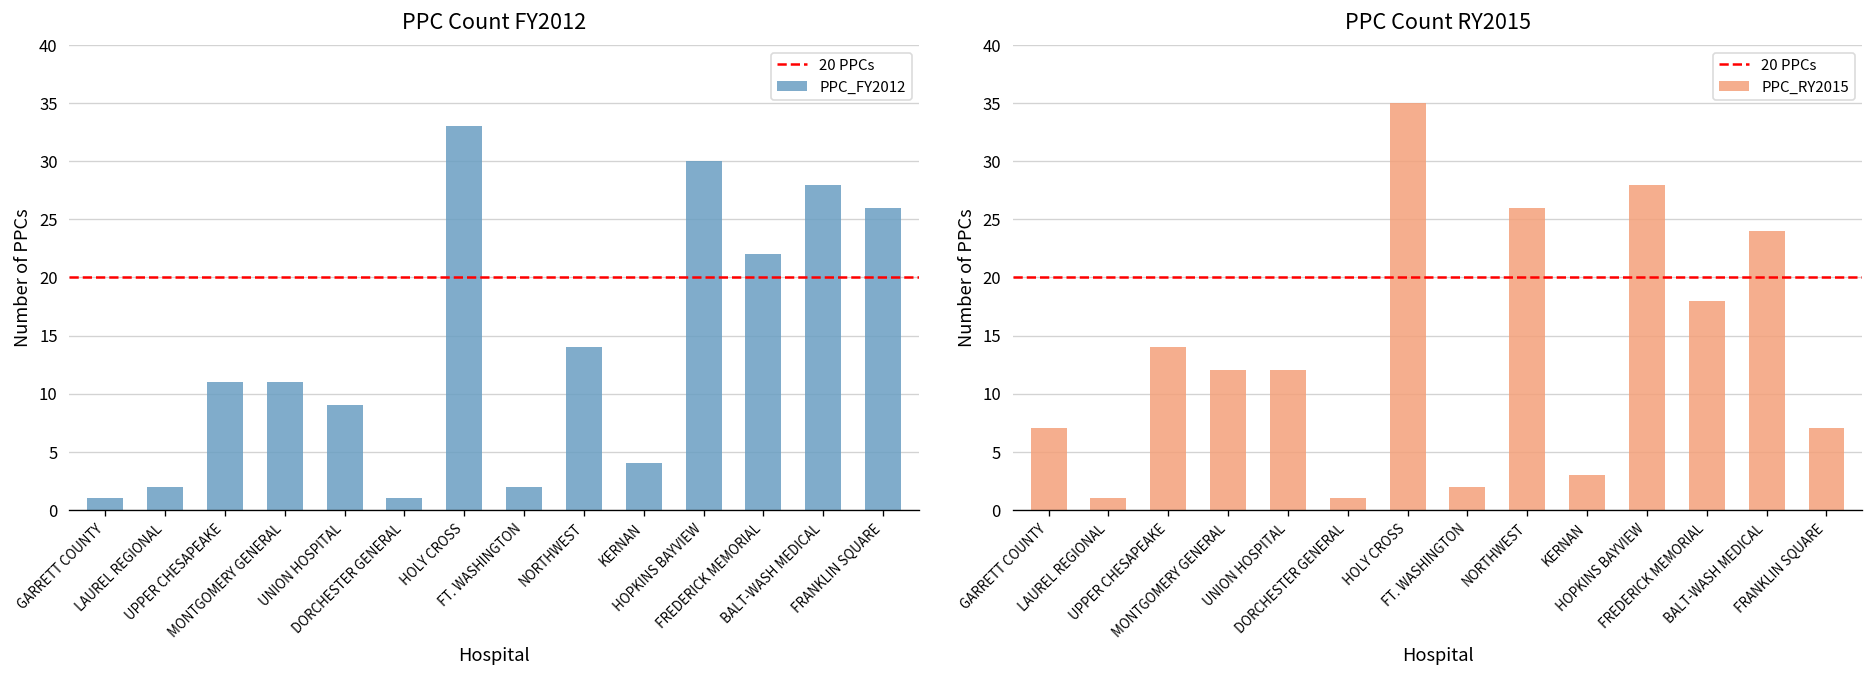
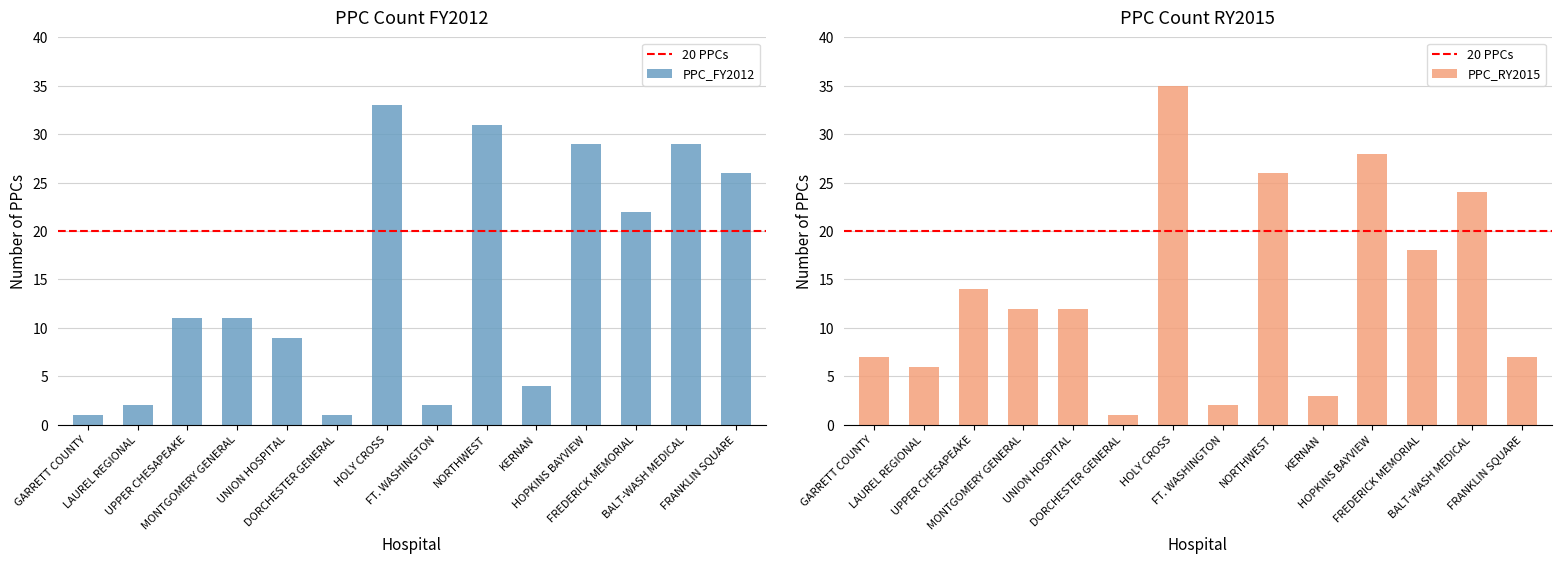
PPC Count FY2012, NORTHWEST: 14 -> 31
PPC Count FY2012, HOPKINS BAYVIEW: 30 -> 29
PPC Count FY2012, BALT-WASH MEDICAL: 28 -> 29
PPC Count RY2015, LAUREL REGIONAL: 1 -> 6
